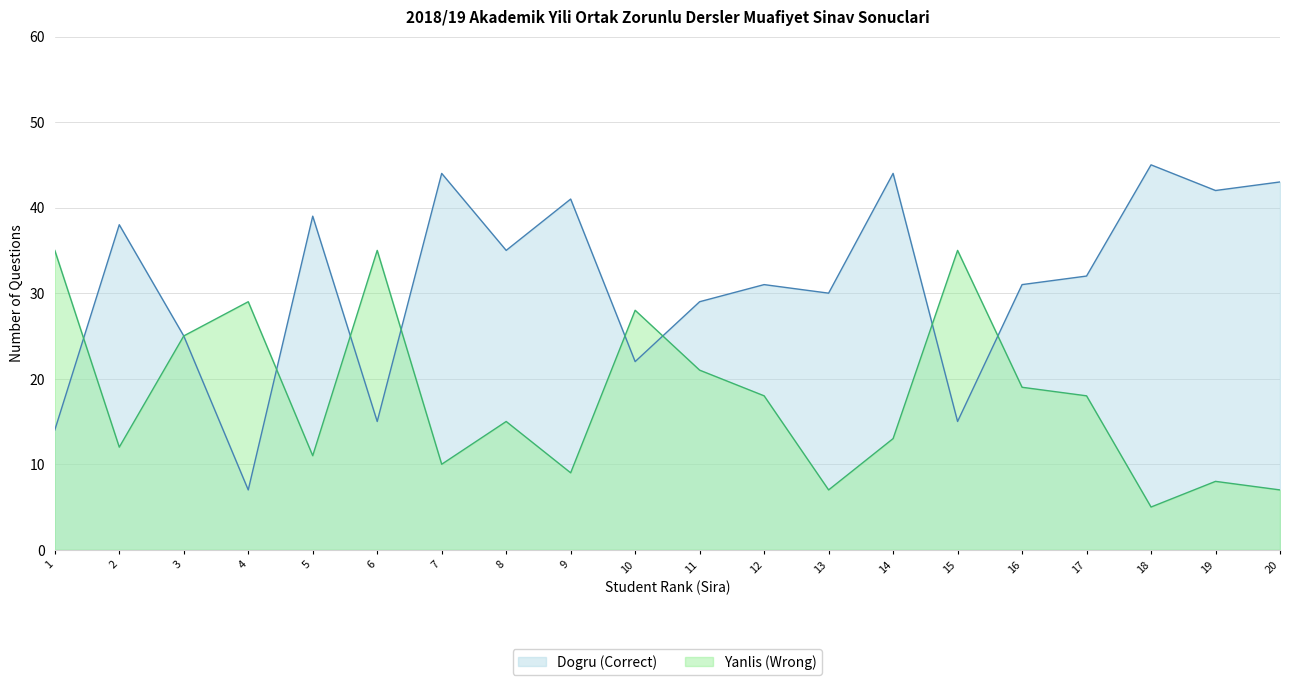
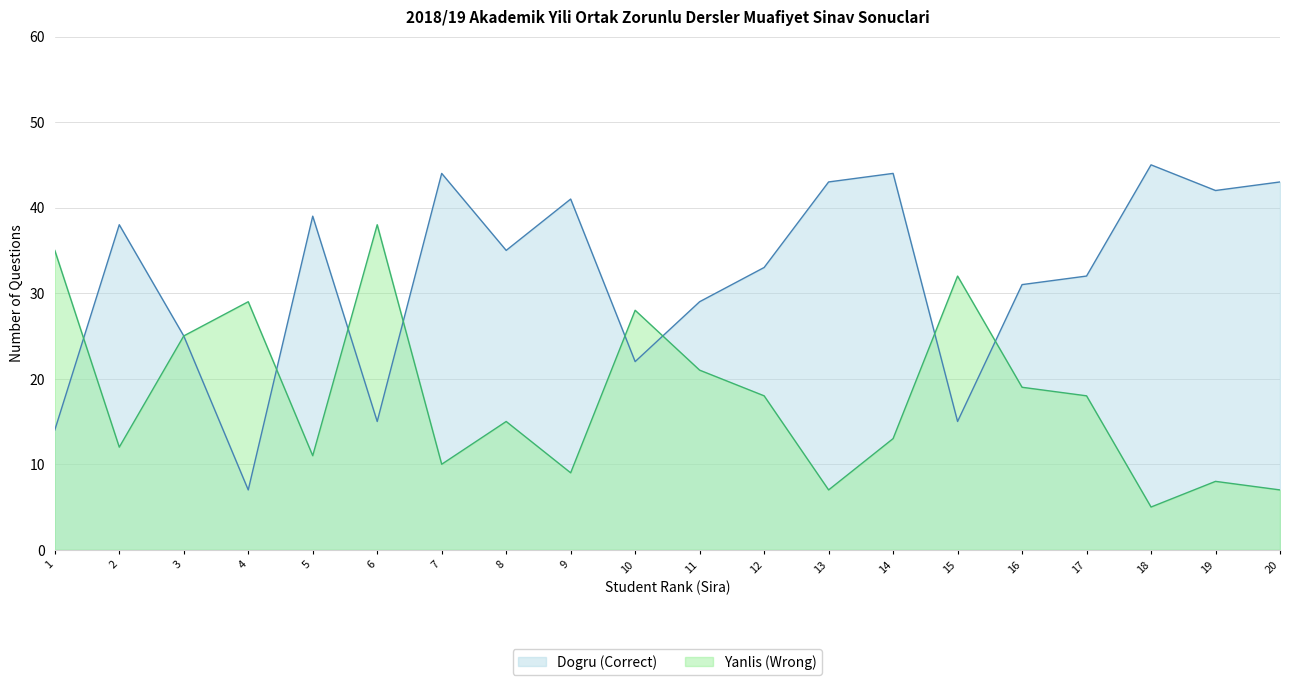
Yanlis (Wrong), 6: 35 -> 38
Dogru (Correct), 12: 31 -> 33
Dogru (Correct), 13: 30 -> 43
Yanlis (Wrong), 15: 35 -> 32
